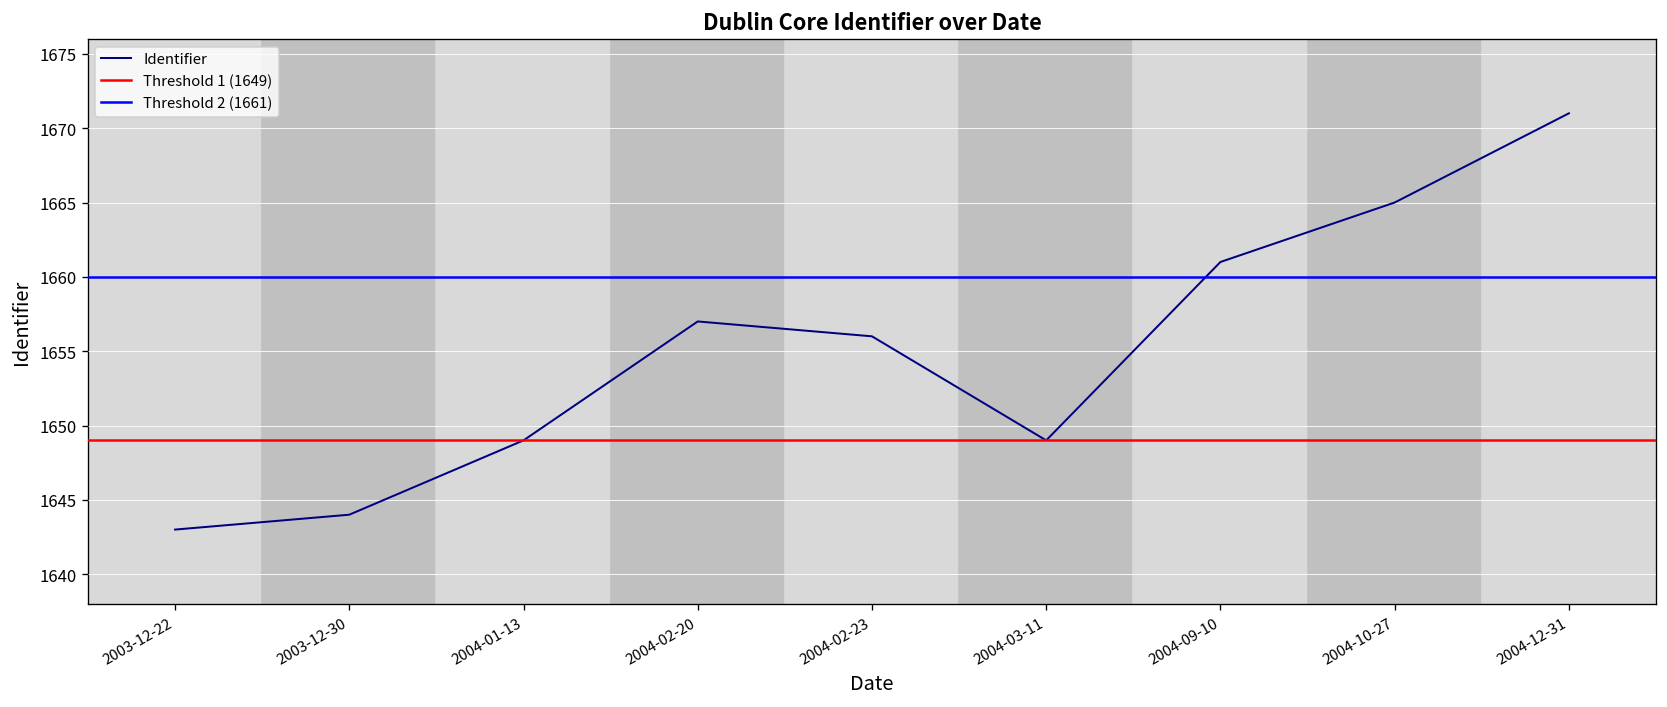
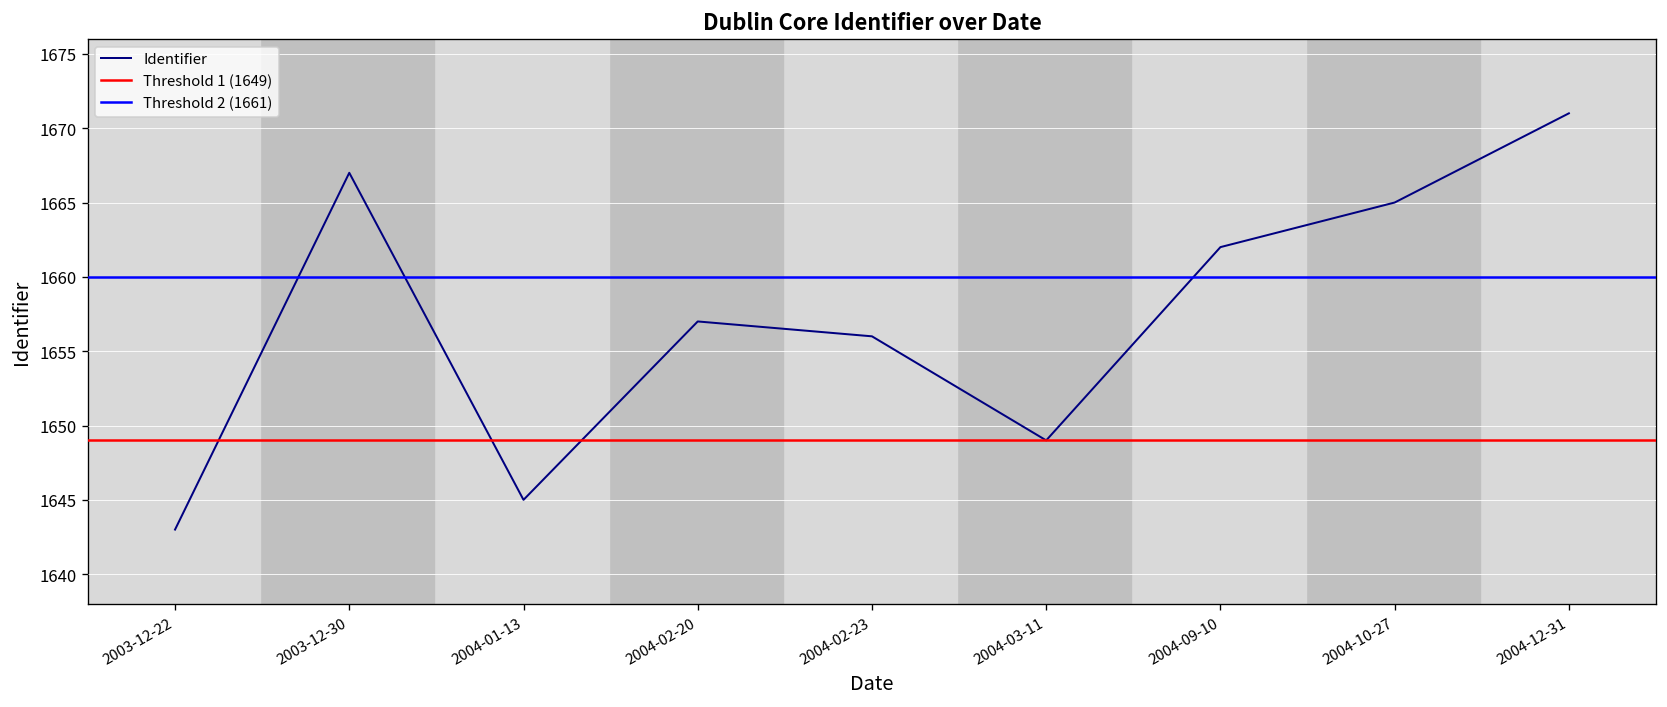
2003-12-30: 1644 -> 1667
2004-01-13: 1649 -> 1645
2004-09-10: 1661 -> 1662
